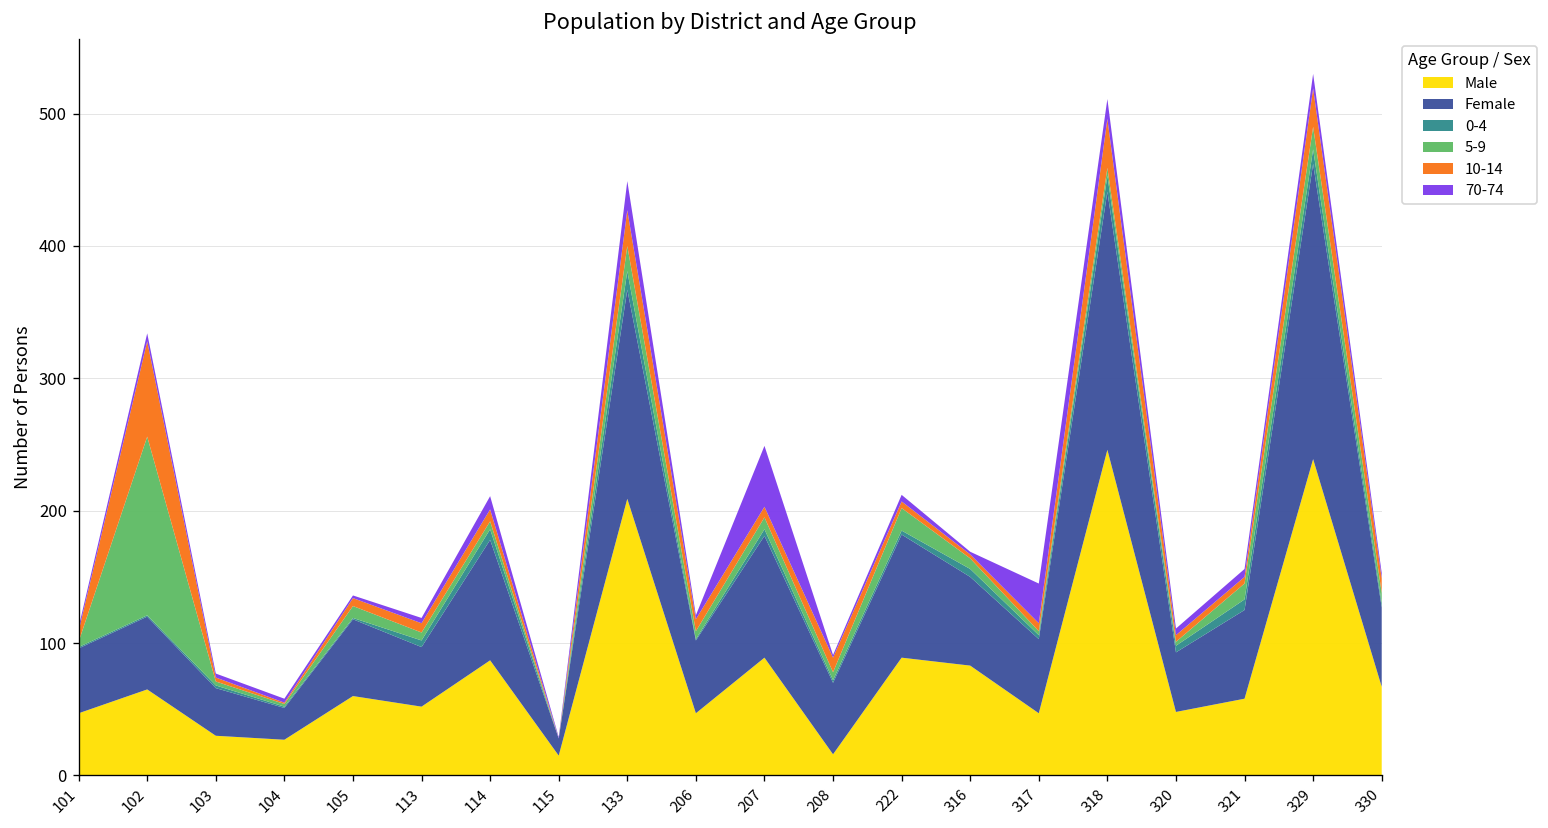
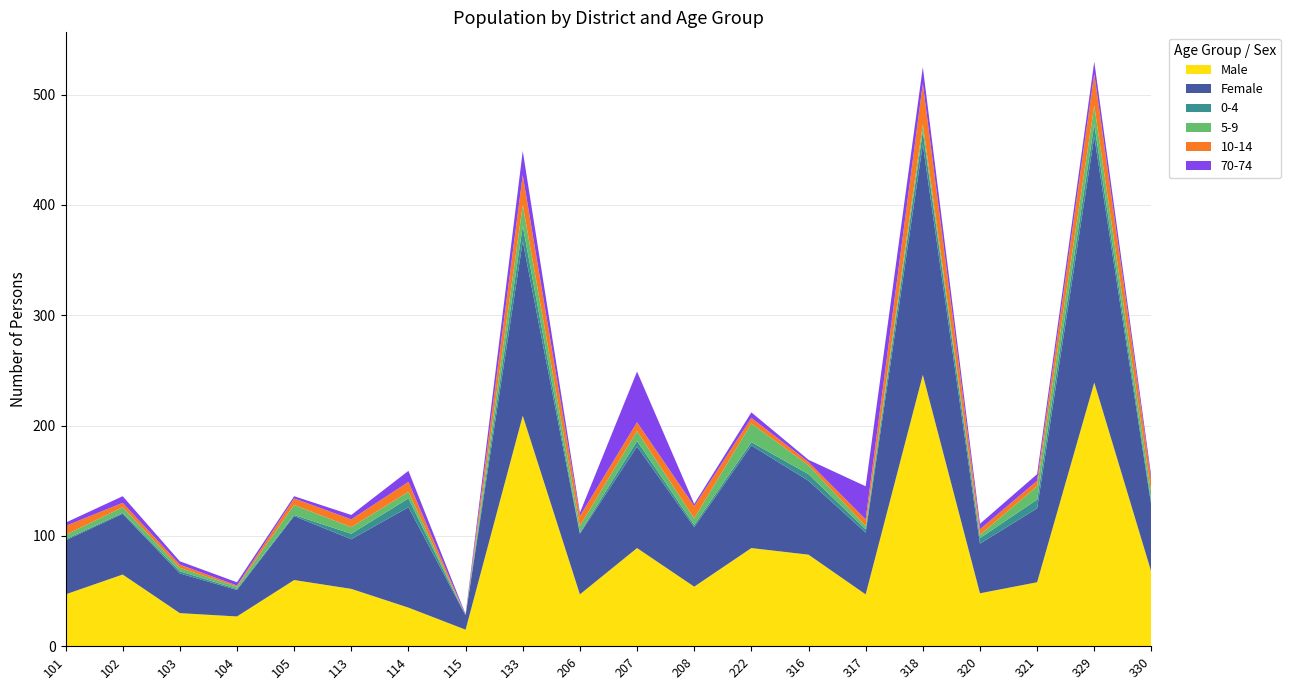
5-9, 102: 135 -> 5
10-14, 102: 72 -> 4
Male, 114: 87 -> 35
Male, 208: 16 -> 54
Female, 318: 195 -> 209
